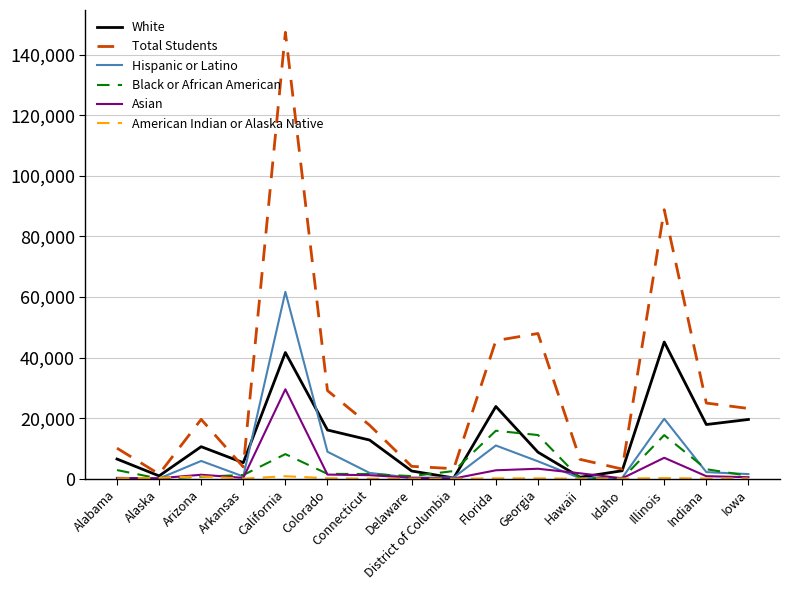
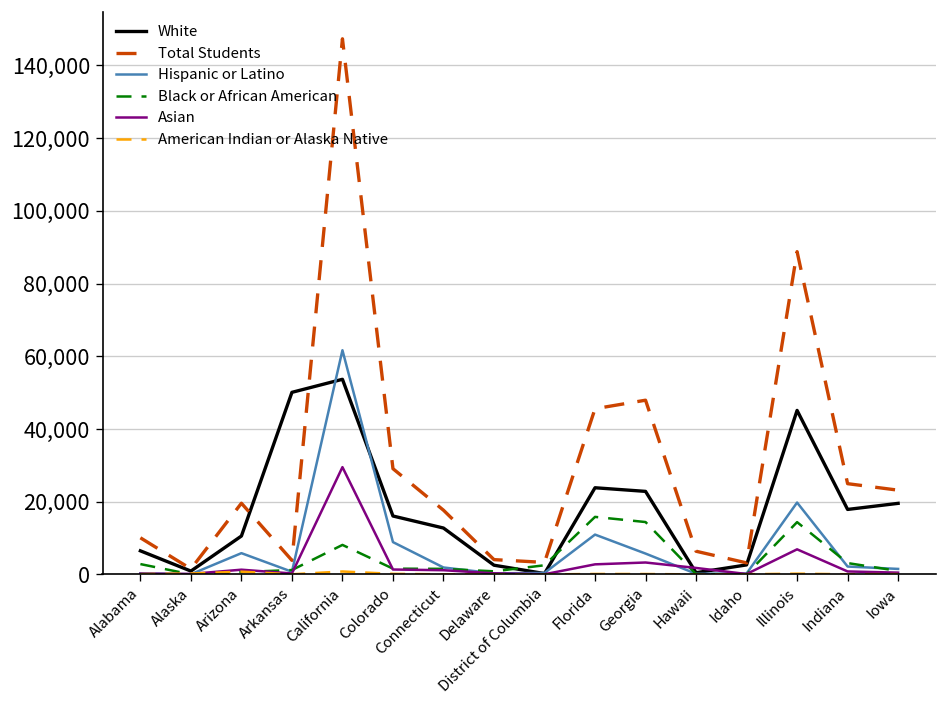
White, Arkansas: 5,000 -> 50,000
White, California: 42,000 -> 54,000
White, Georgia: 9,000 -> 23,000
